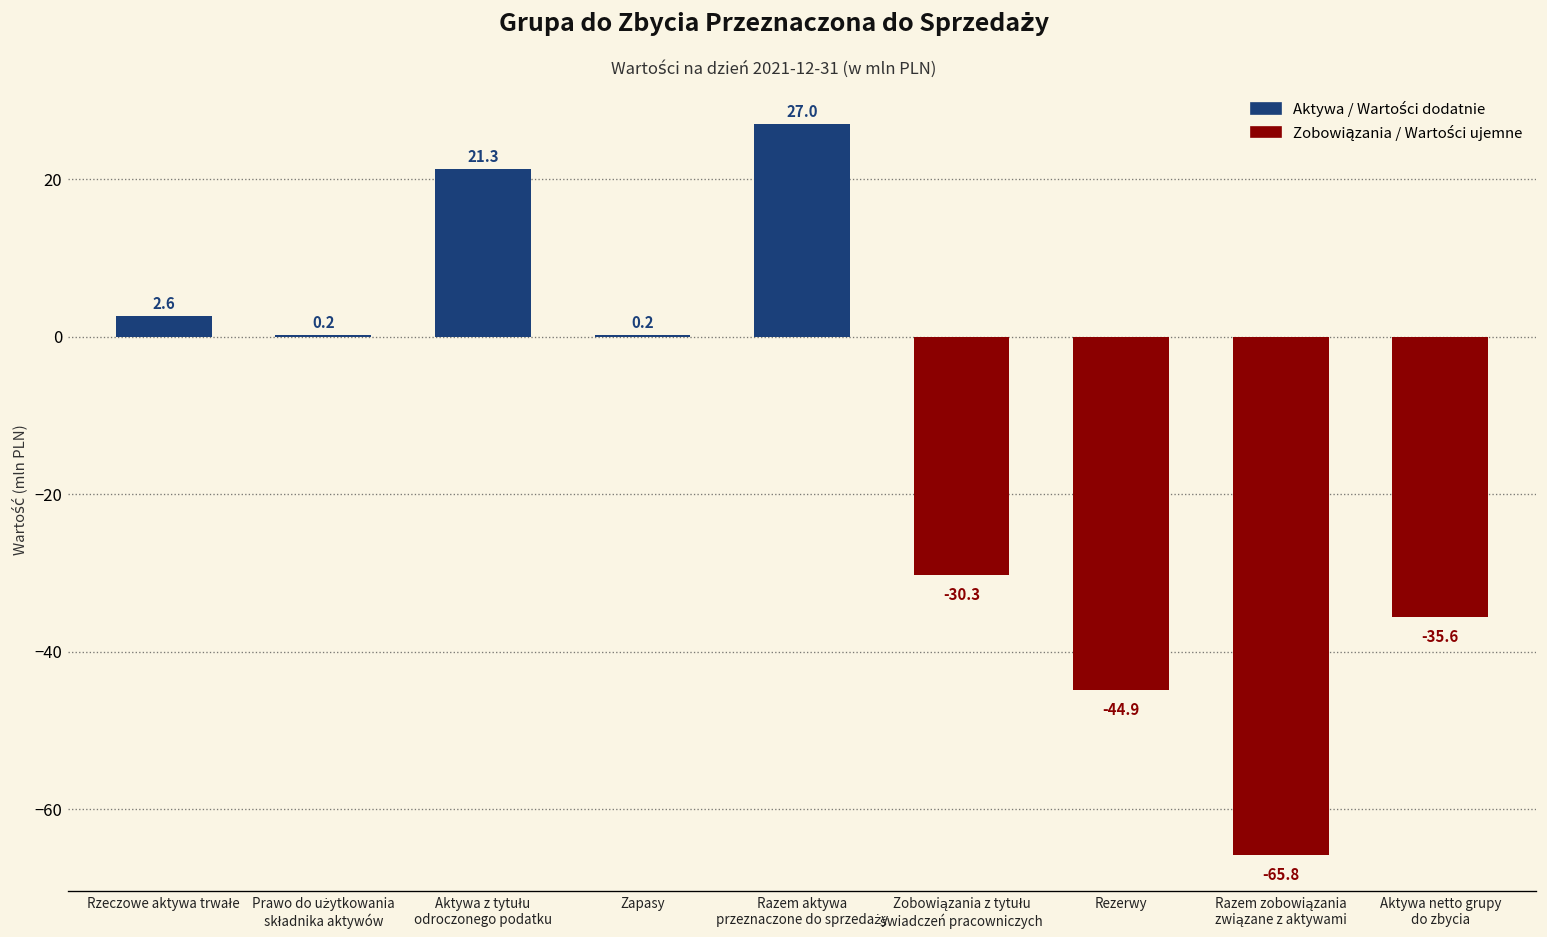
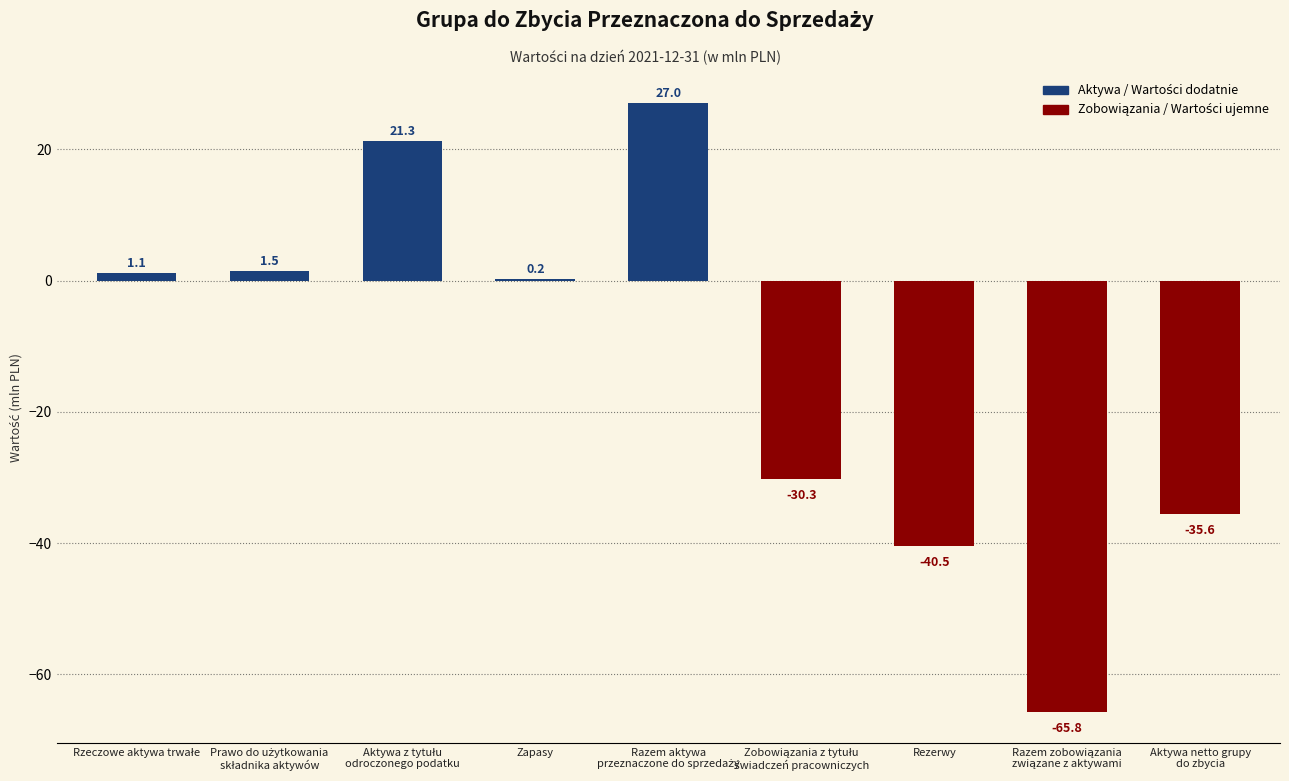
Rzeczowe aktywa trwałe: 2.6 -> 1.1
Prawo do użytkowania składnika aktywów: 0.2 -> 1.5
Rezerwy: -44.9 -> -40.5
